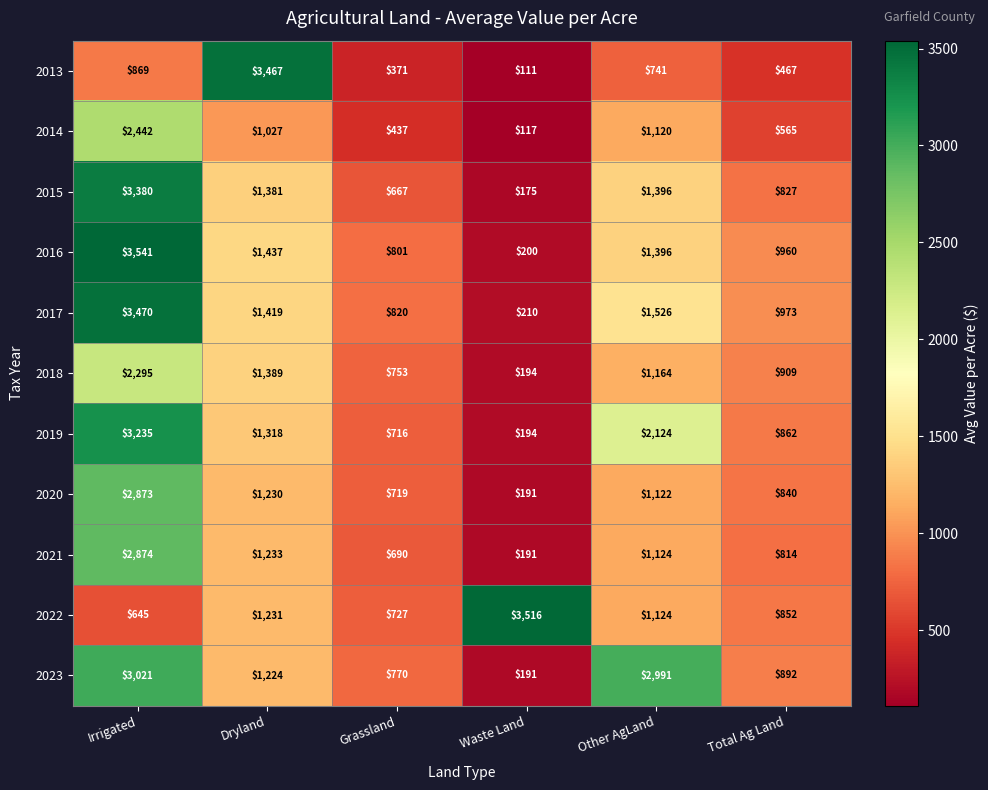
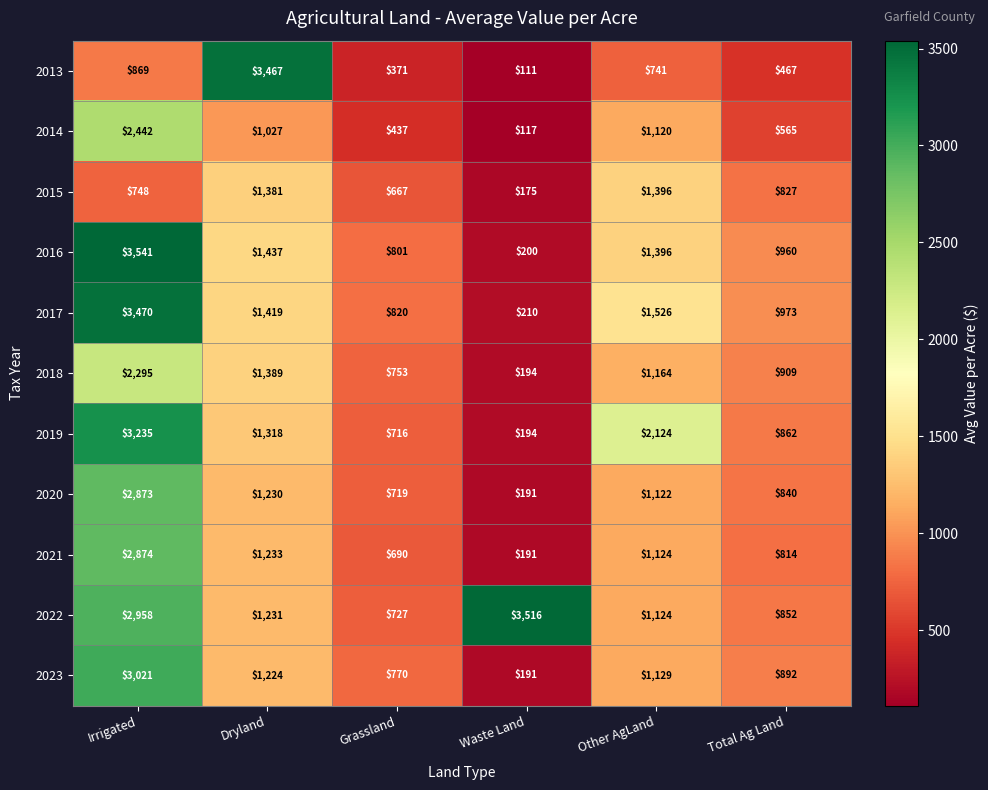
2015, Irrigated: $3,380 -> $748
2022, Irrigated: $645 -> $2,958
2023, Other AgLand: $2,991 -> $1,129
